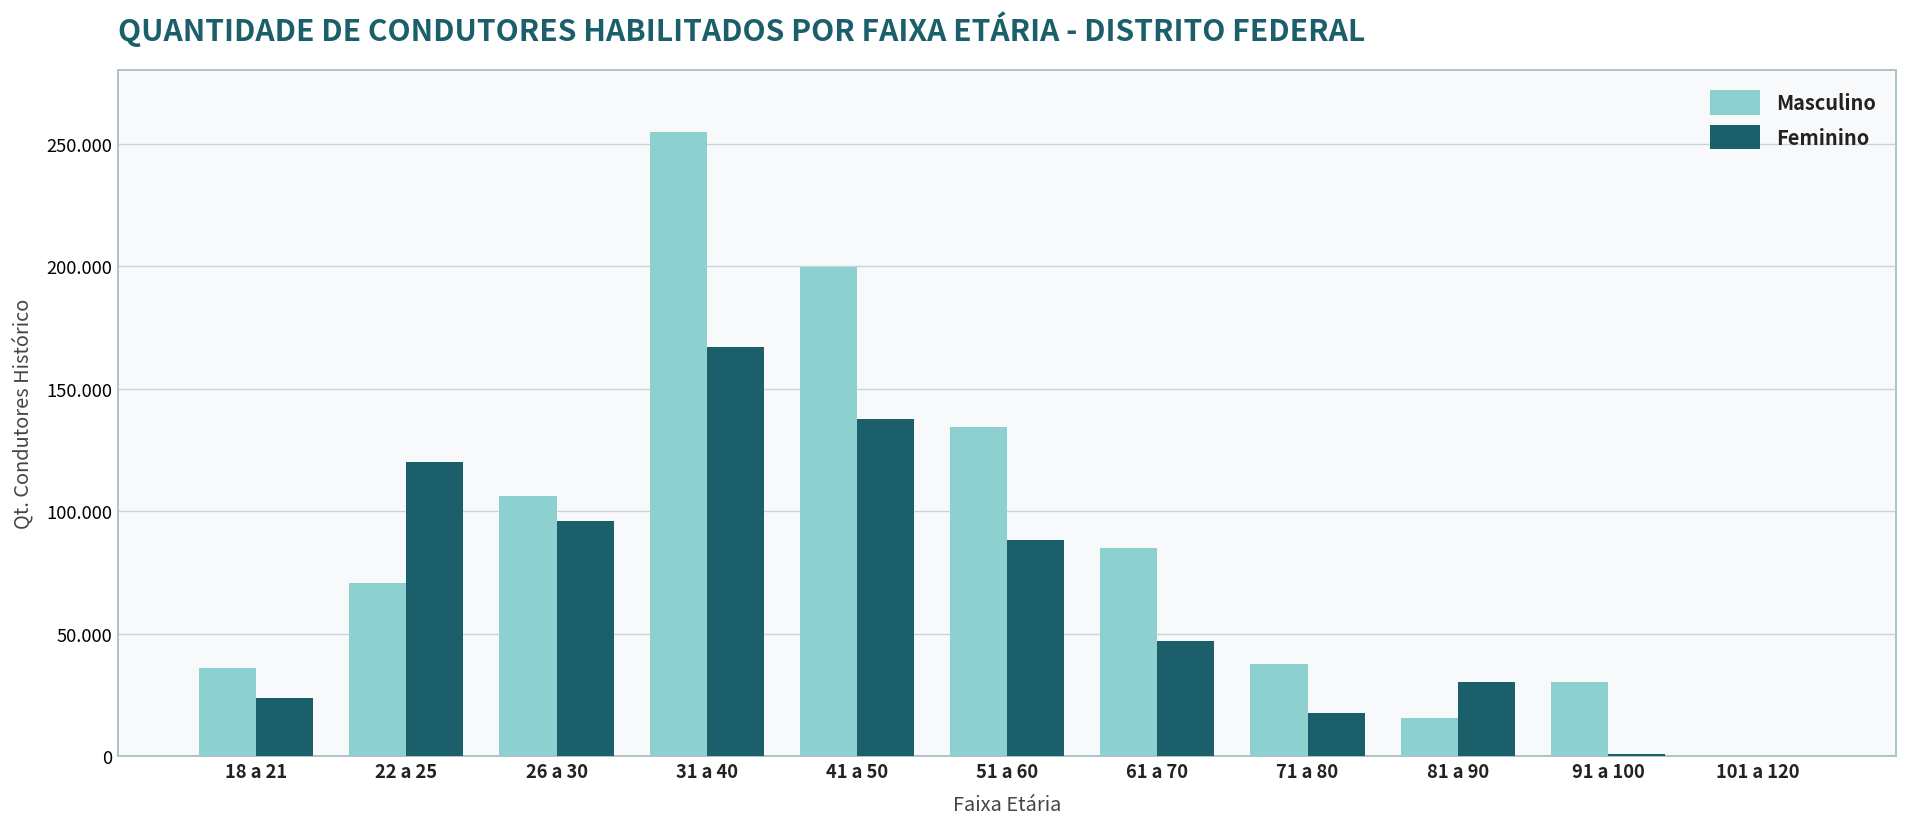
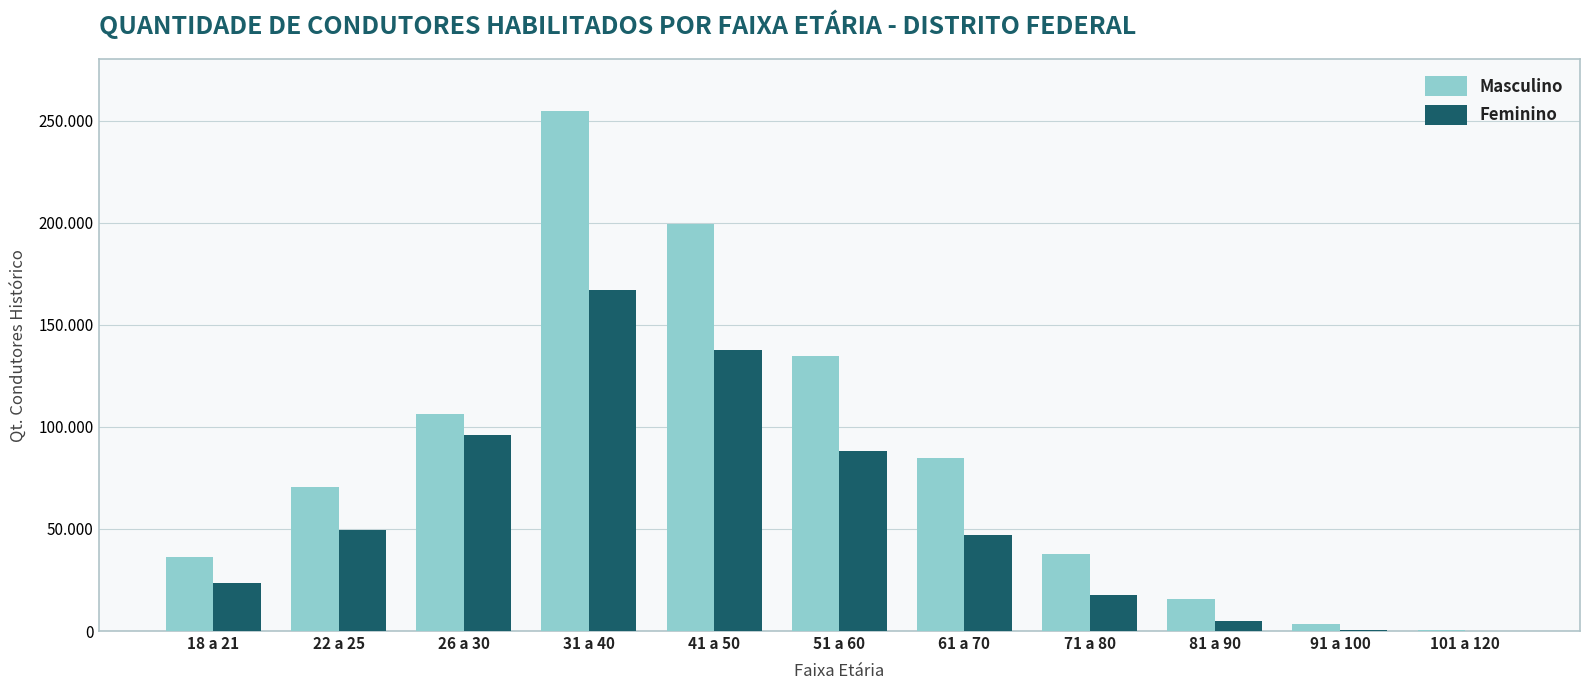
Feminino, 22 a 25: 120 -> 50
Feminino, 81 a 90: 30 -> 5
Masculino, 91 a 100: 30 -> 4
